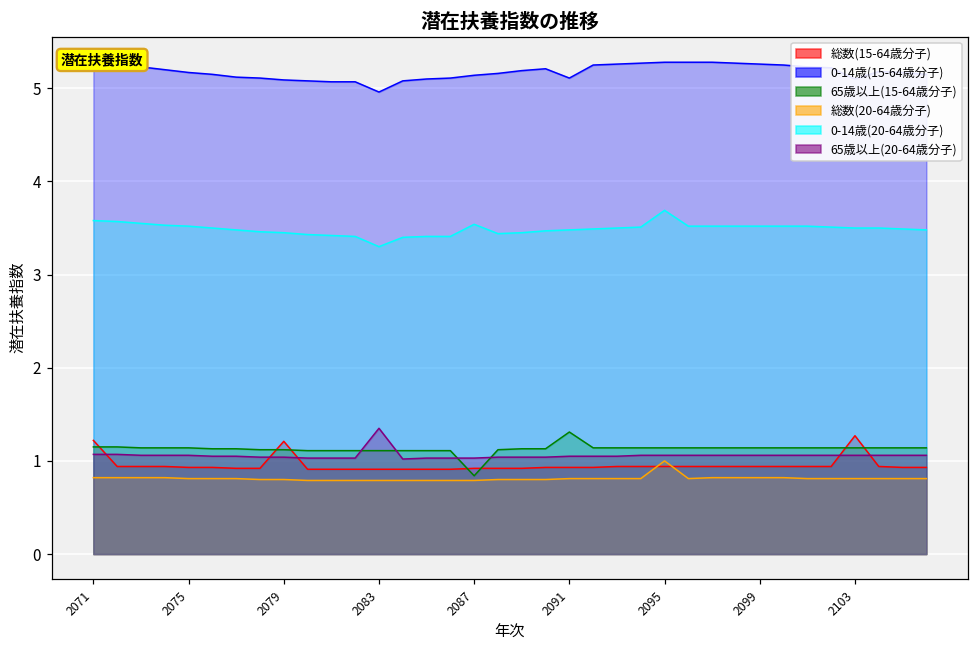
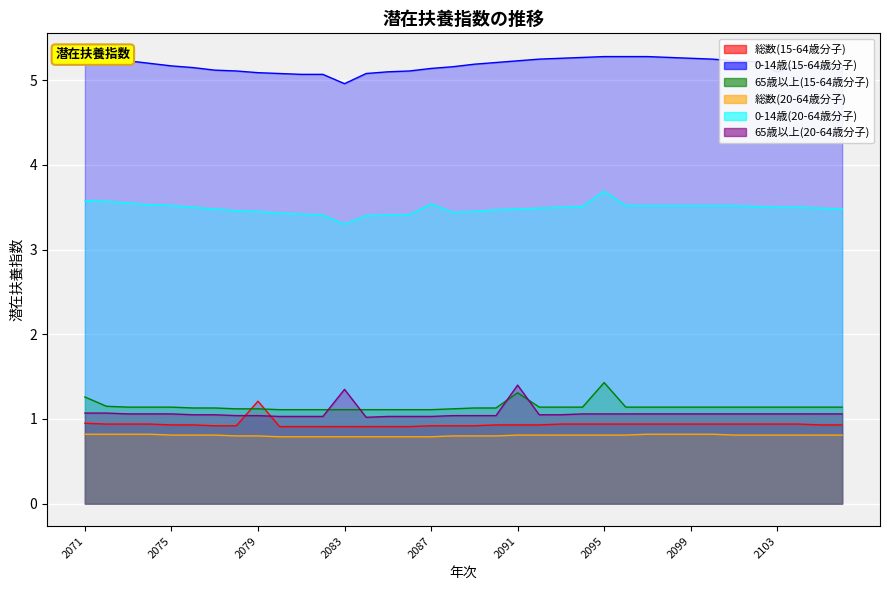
総数(15-64歳分子), 2071: 1.2 -> 1.0
65歳以上(15-64歳分子), 2071: 1.2 -> 1.3
65歳以上(15-64歳分子), 2087: 0.8 -> 1.1
0-14歳(15-64歳分子), 2091: 5.1 -> 5.2
65歳以上(20-64歳分子), 2091: 1.1 -> 1.4
65歳以上(15-64歳分子), 2095: 1.1 -> 1.4
総数(20-64歳分子), 2095: 1.0 -> 0.8
総数(15-64歳分子), 2103: 1.3 -> 0.9
